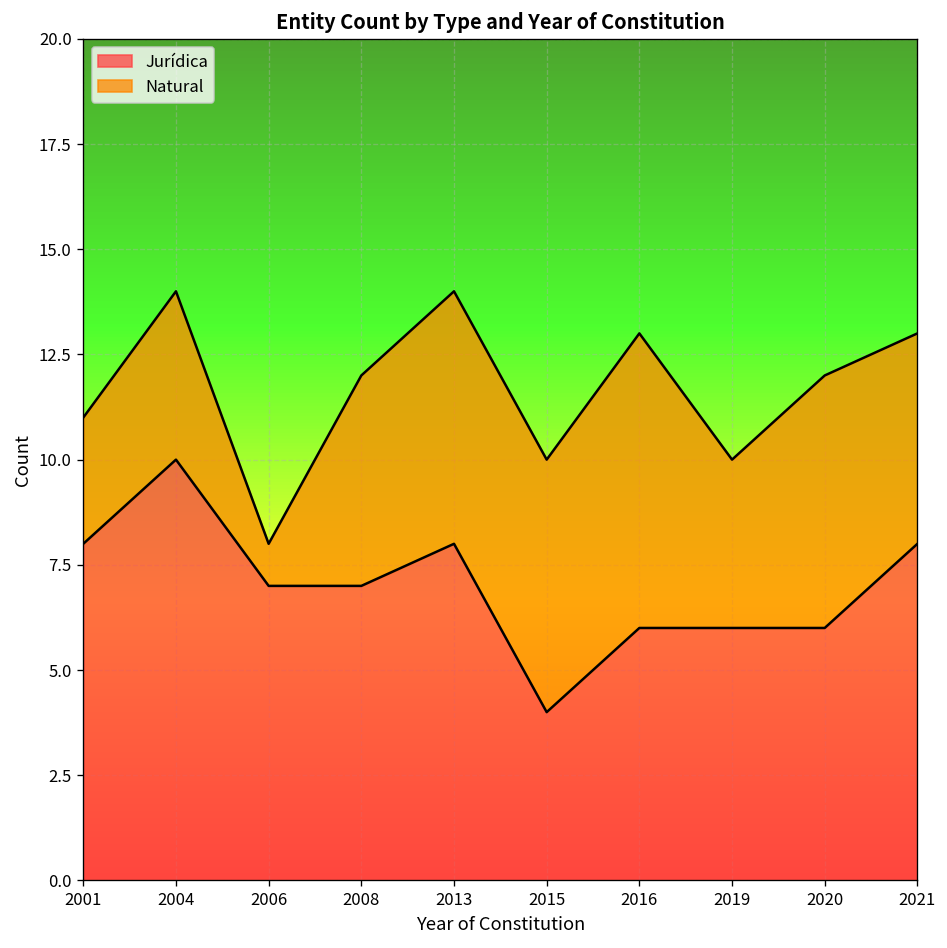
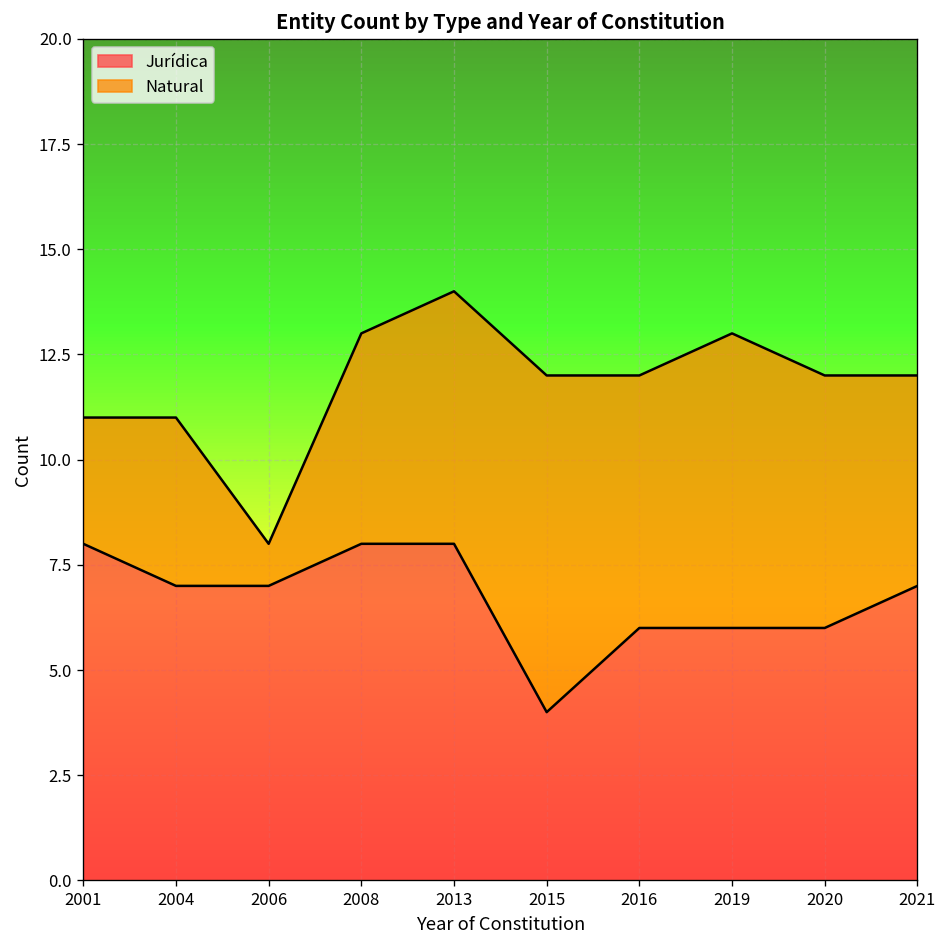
Jurídica, 2004: 10 -> 7
Jurídica, 2008: 7 -> 8
Natural, 2015: 6 -> 8
Natural, 2016: 7 -> 6
Natural, 2019: 4 -> 7
Jurídica, 2021: 8 -> 7
